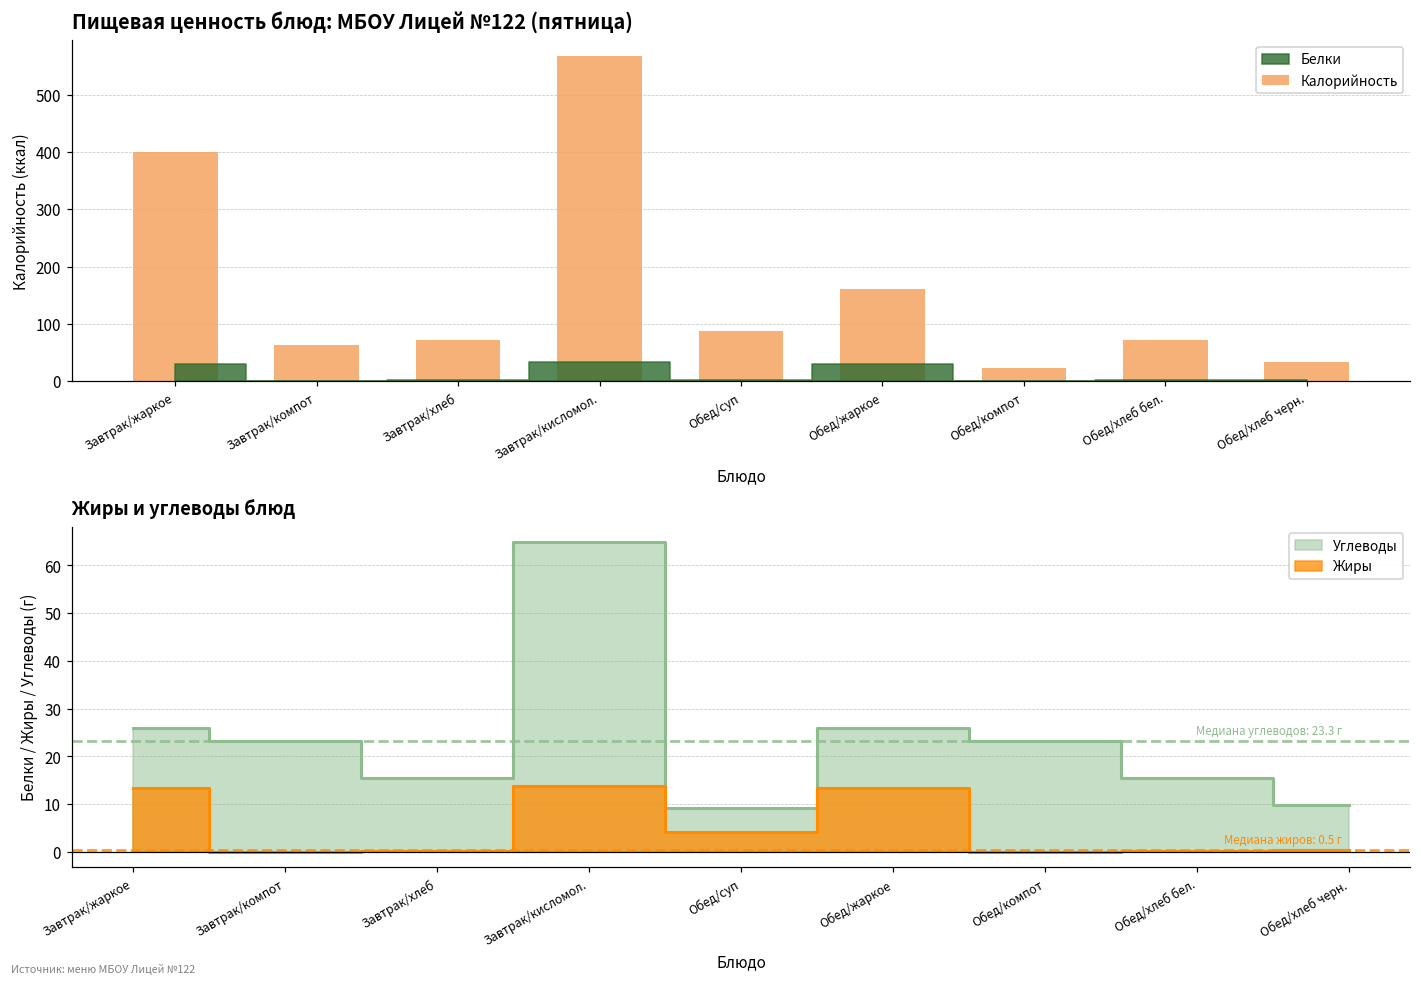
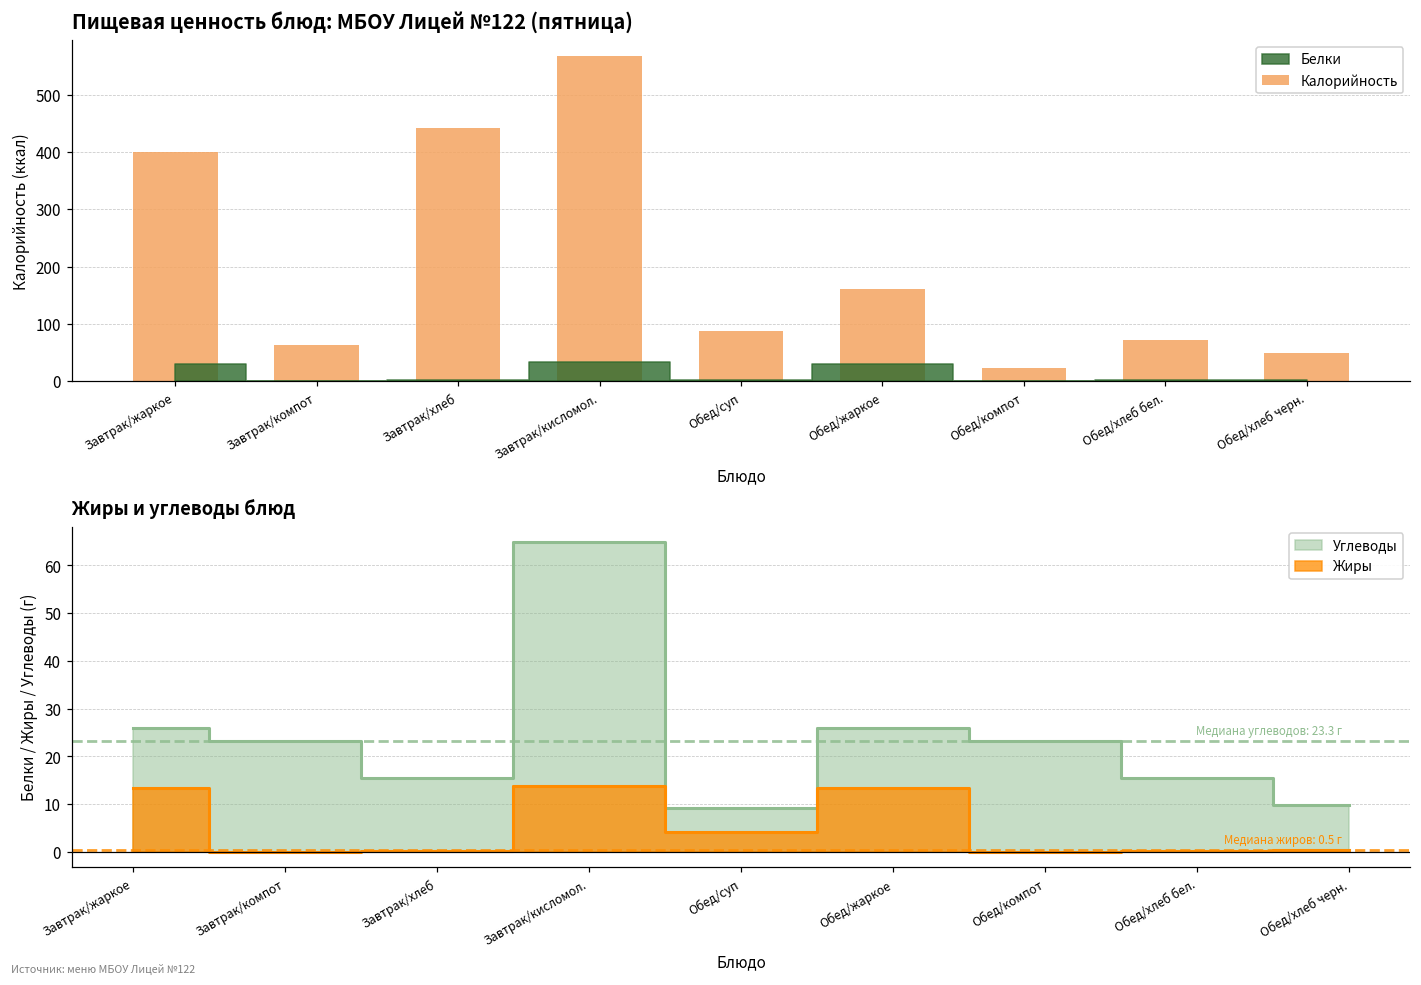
Пищевая ценность блюд: МБОУ Лицей №122 (пятница), Калорийность, Завтрак/хлеб: 70 -> 440
Пищевая ценность блюд: МБОУ Лицей №122 (пятница), Калорийность, Обед/хлеб черн.: 30 -> 50
